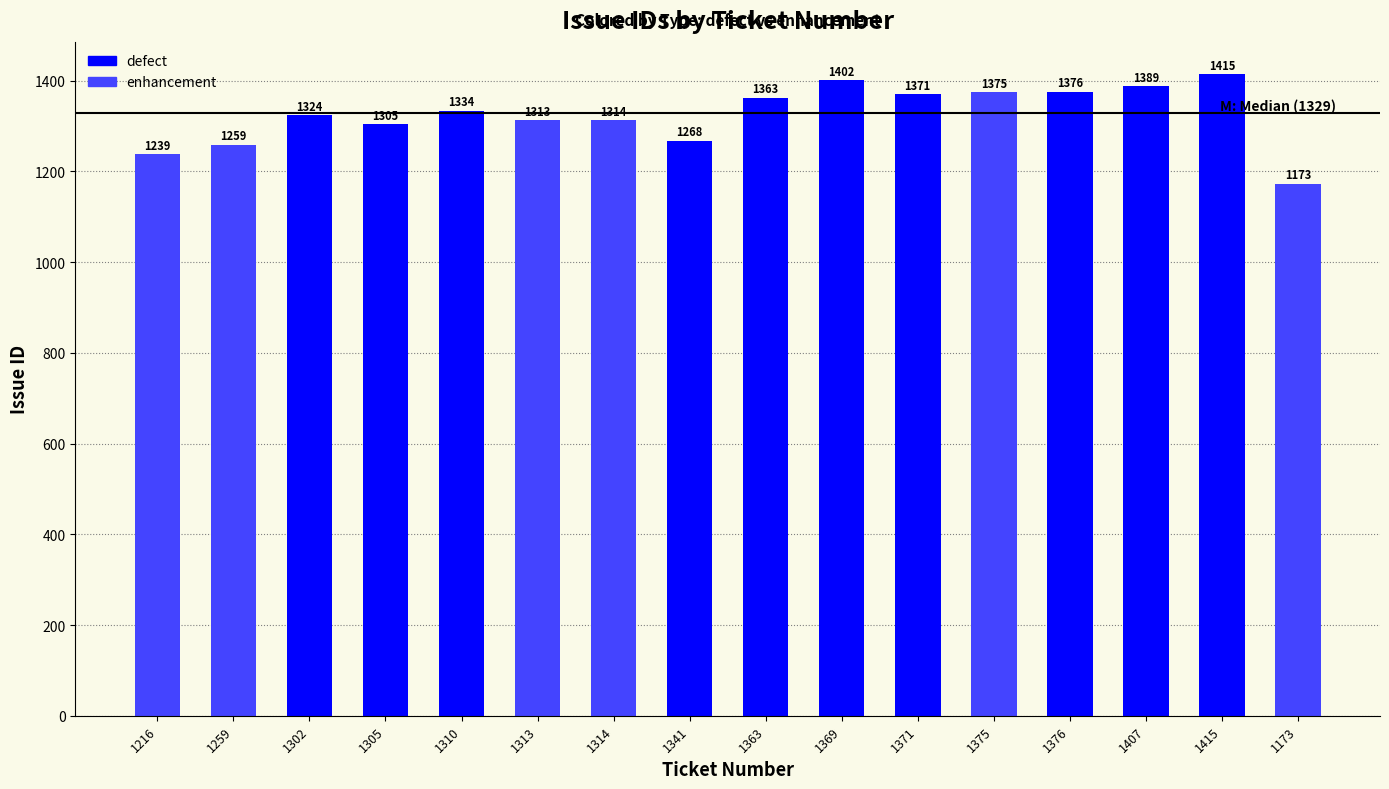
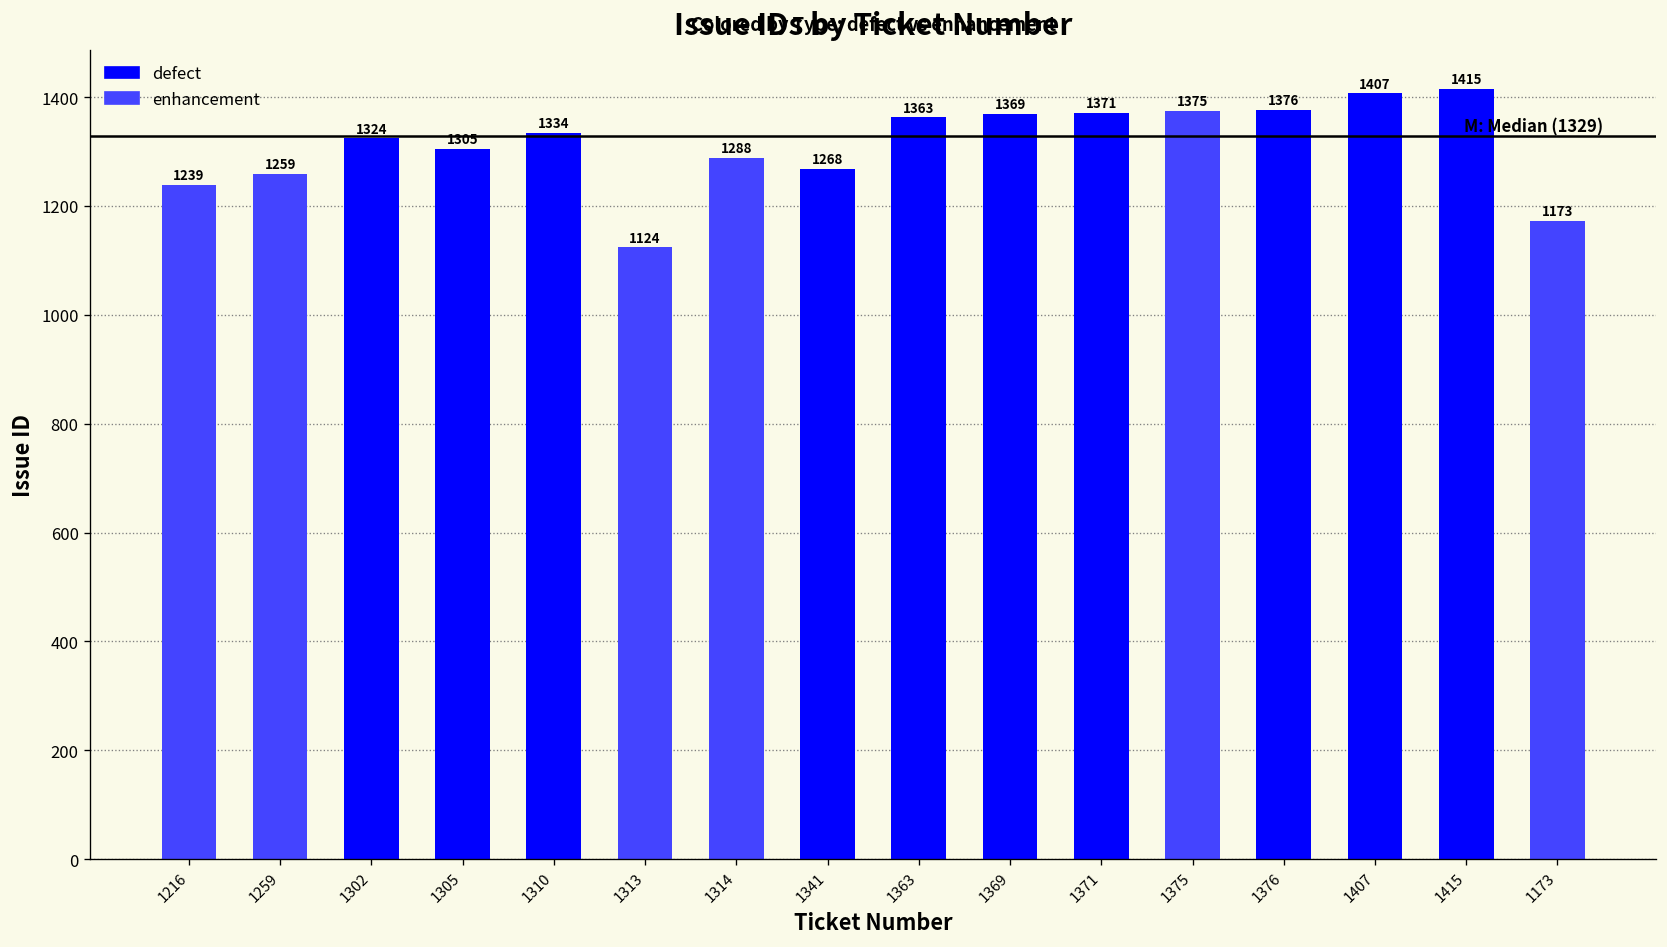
enhancement, 1313: 1313 -> 1124
enhancement, 1314: 1314 -> 1288
defect, 1369: 1402 -> 1369
defect, 1407: 1389 -> 1407
